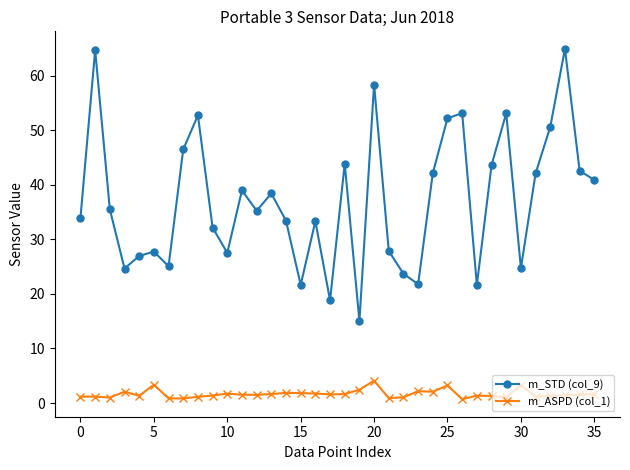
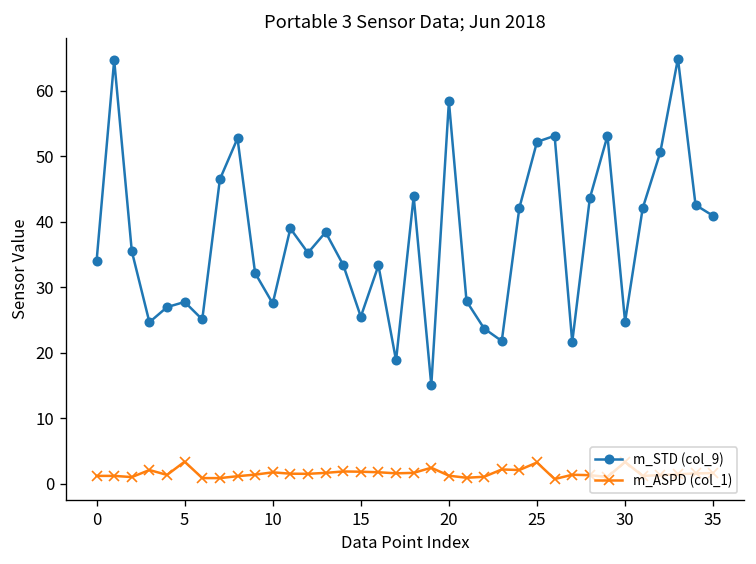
m_STD (col_9), 15: 22 -> 26
m_ASPD (col_1), 20: 4 -> 1
